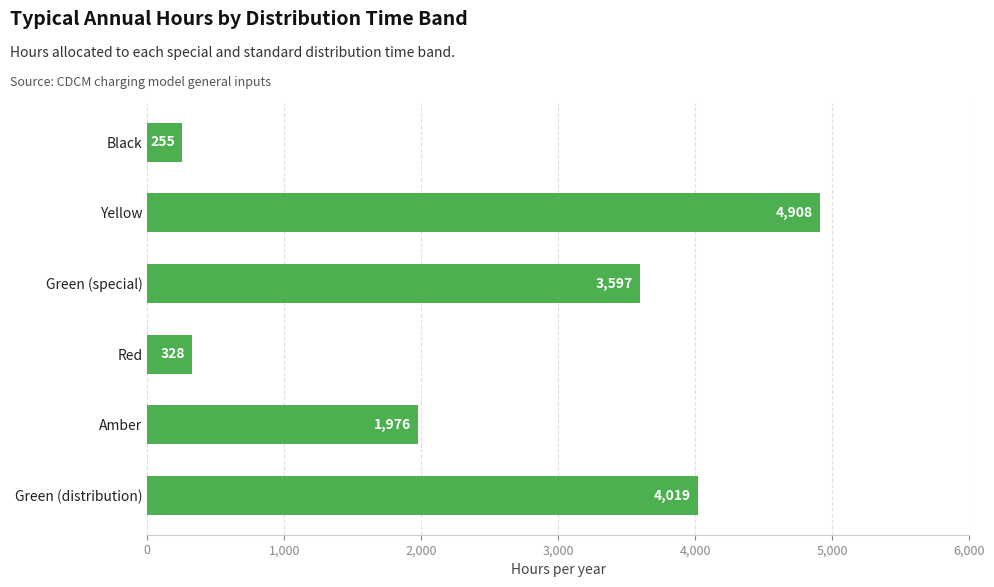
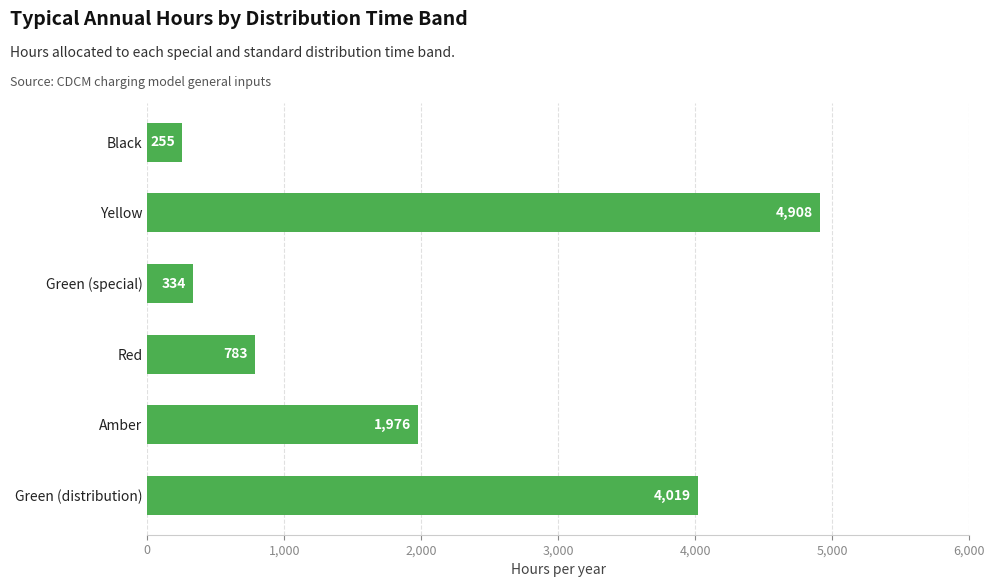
Green (special): 3,597 -> 334
Red: 328 -> 783
